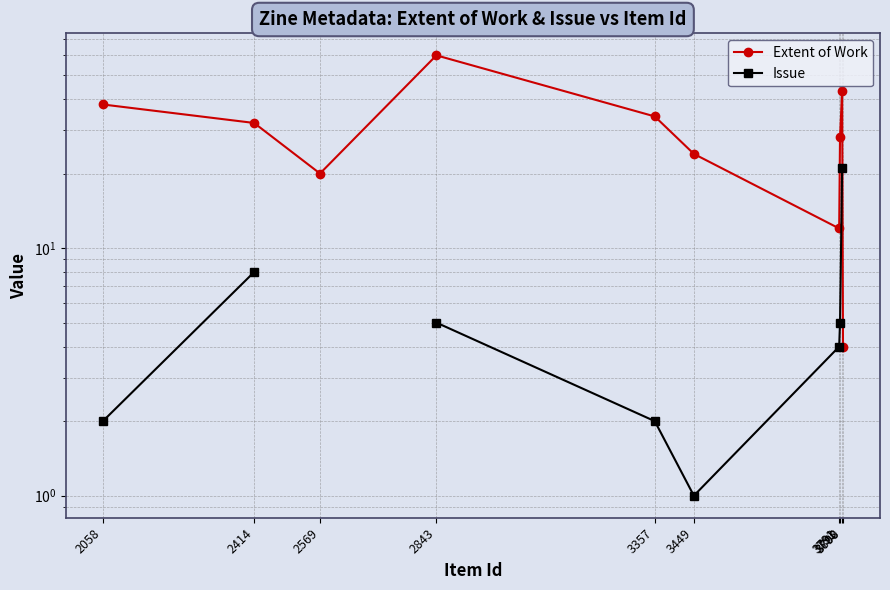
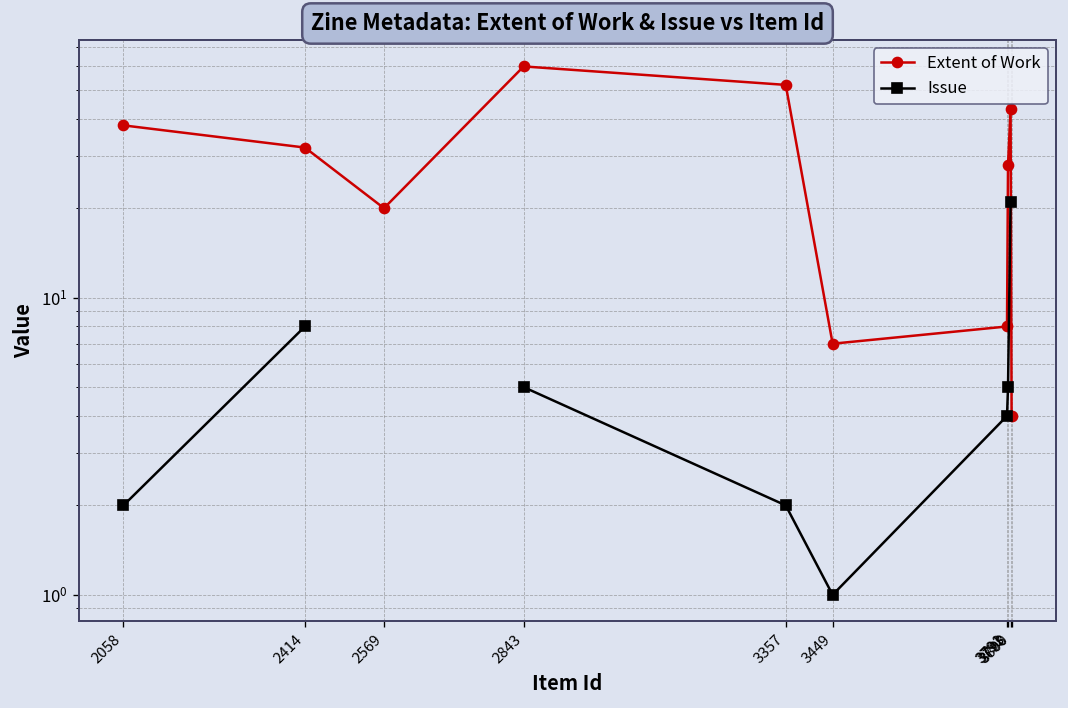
Extent of Work, 3357: 34 -> 52
Extent of Work, 3449: 24 -> 7
Extent of Work, 3791: 12 -> 8
